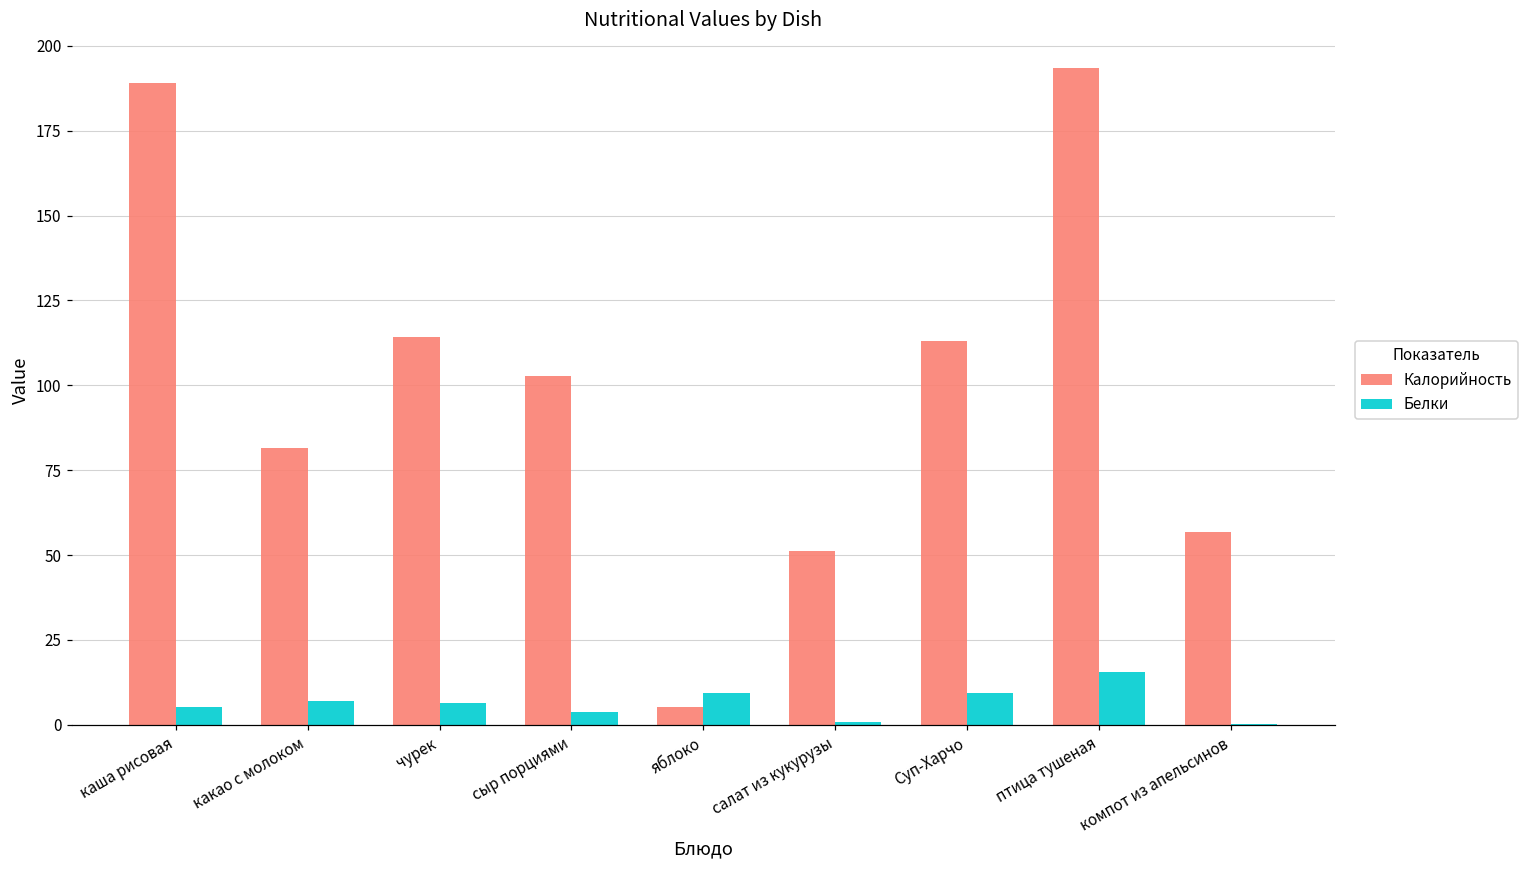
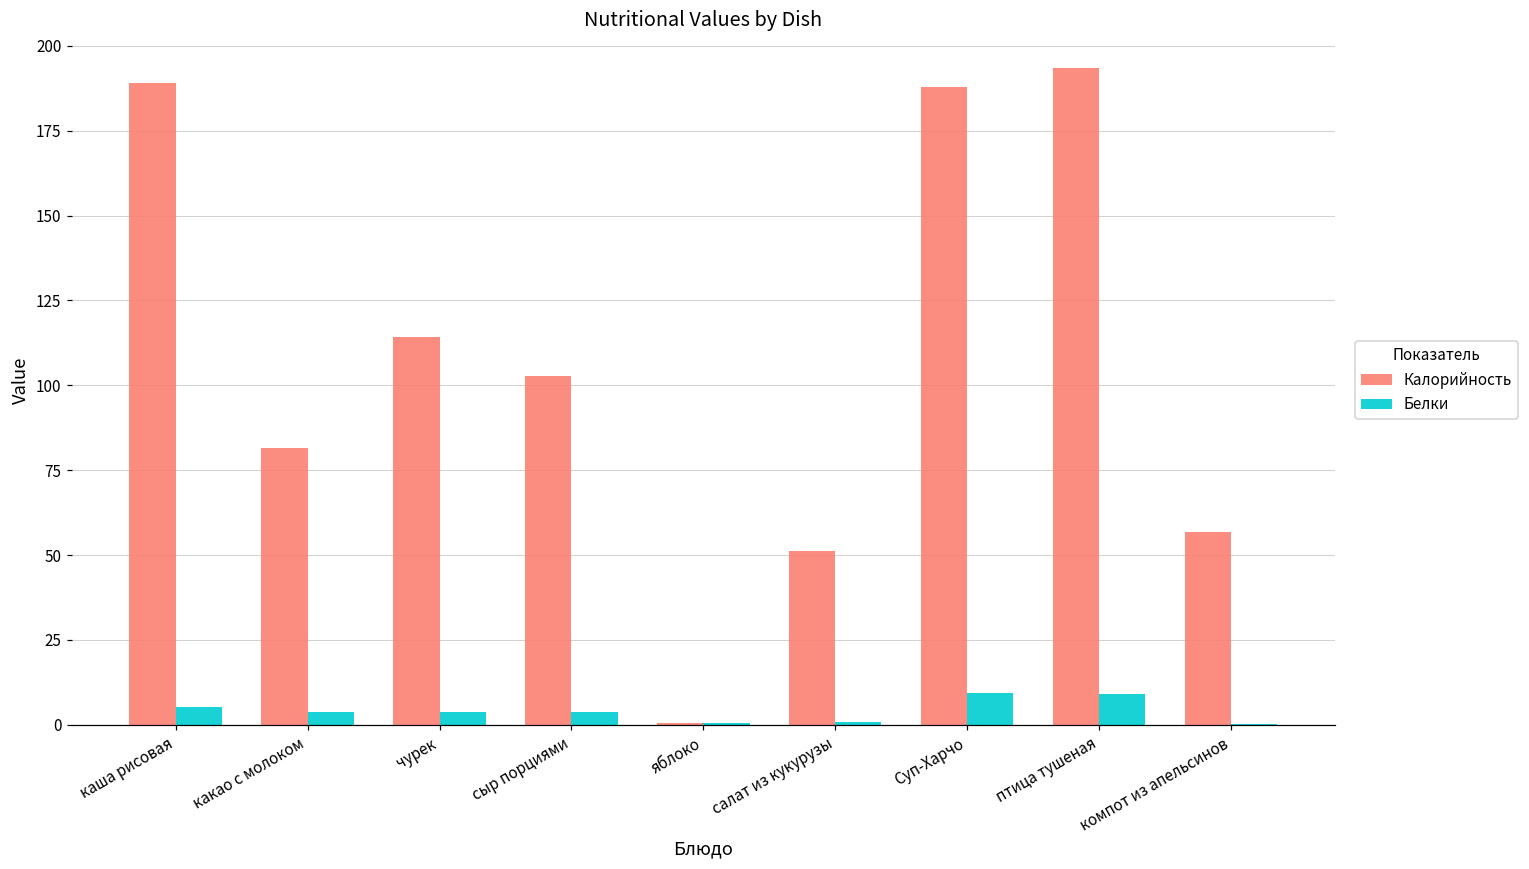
Белки, какао с молоком: 7 -> 4
Белки, чурек: 7 -> 4
Калорийность, яблоко: 5 -> 1
Белки, яблоко: 10 -> 1
Калорийность, Суп-Харчо: 113 -> 188
Белки, птица тушеная: 15 -> 9
